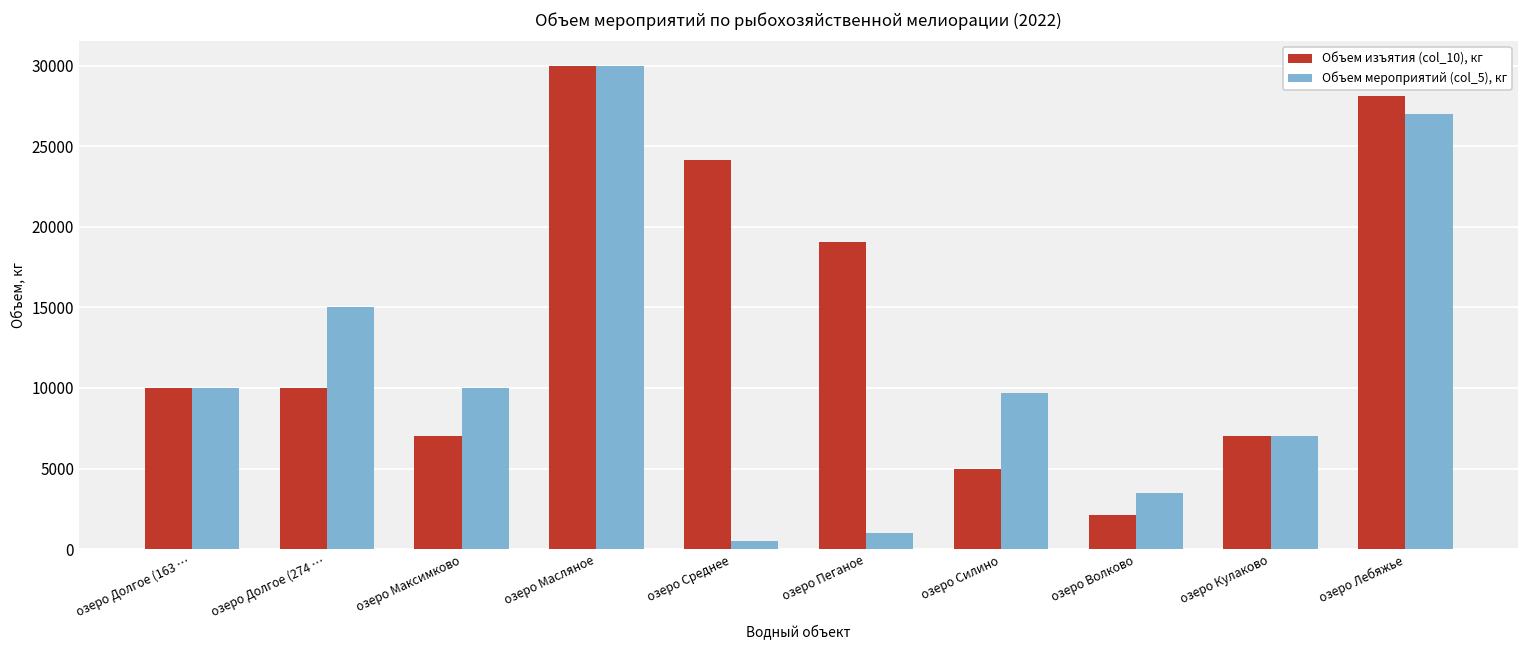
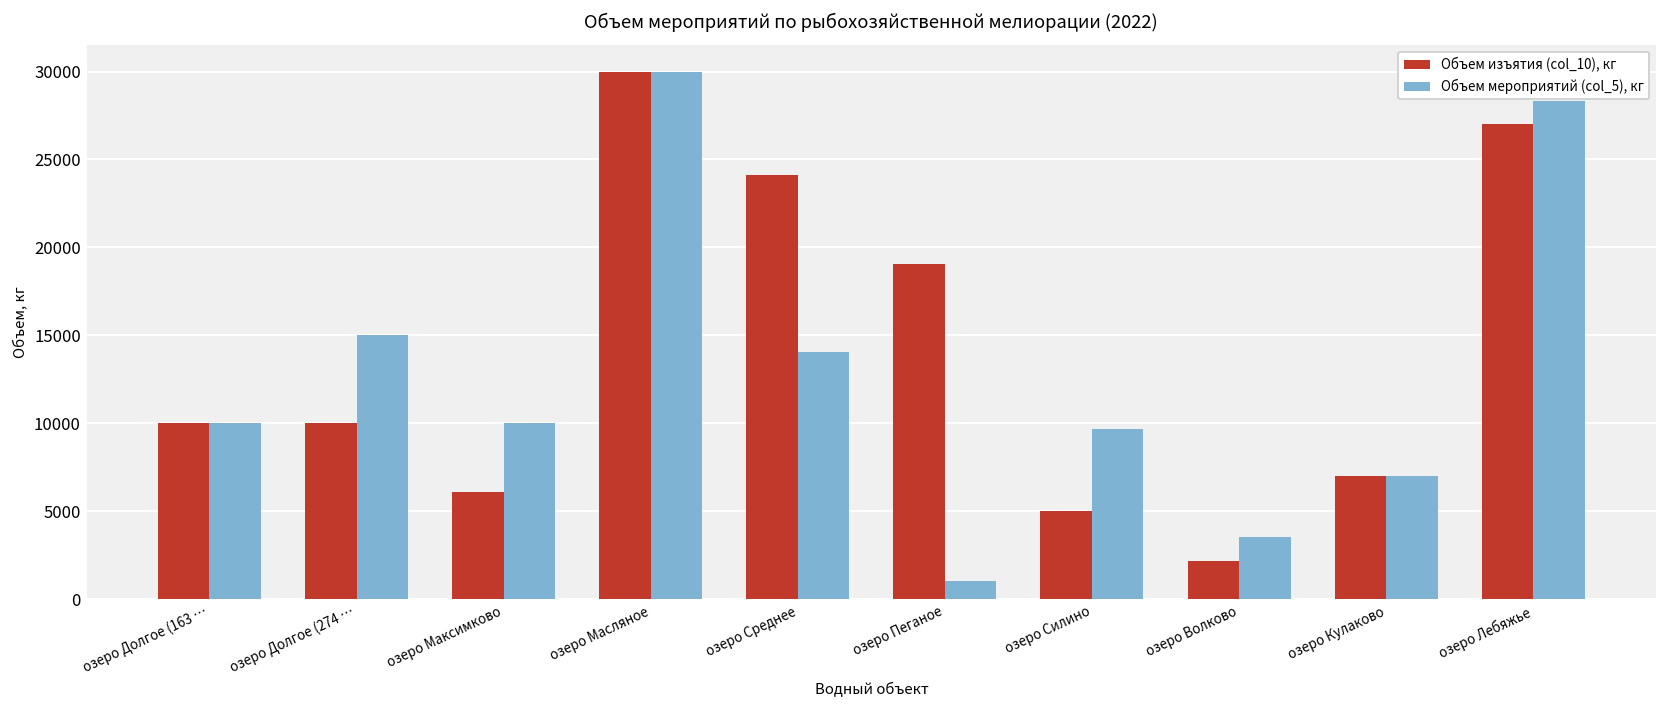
Объем изъятия (col_10), кг, озеро Максимково: 7000 -> 6100
Объем мероприятий (col_5), кг, озеро Среднее: 500 -> 14100
Объем изъятия (col_10), кг, озеро Лебяжье: 28100 -> 27000
Объем мероприятий (col_5), кг, озеро Лебяжье: 27000 -> 28300
